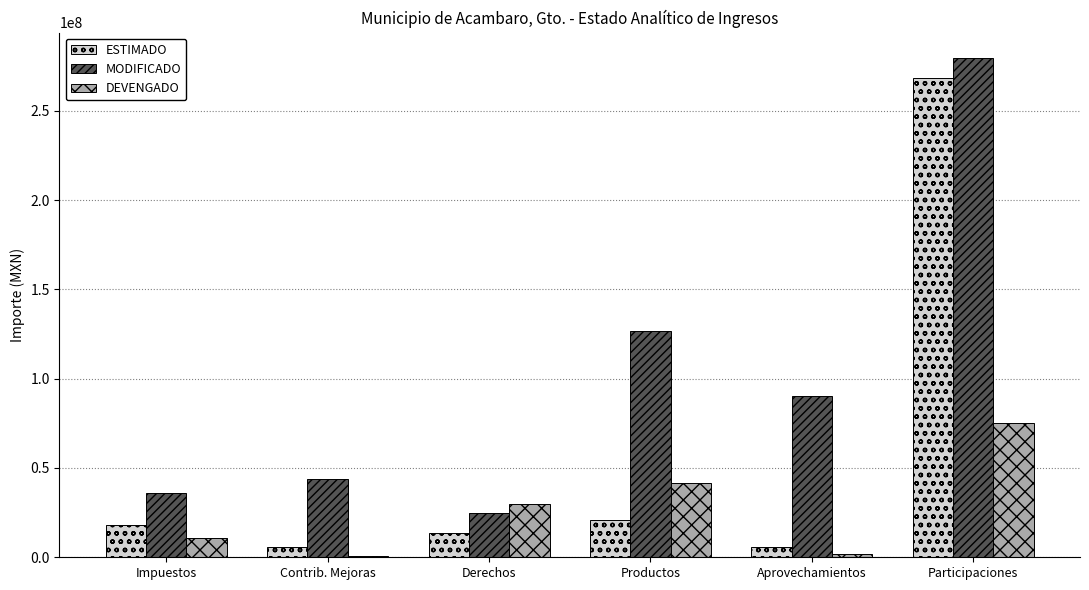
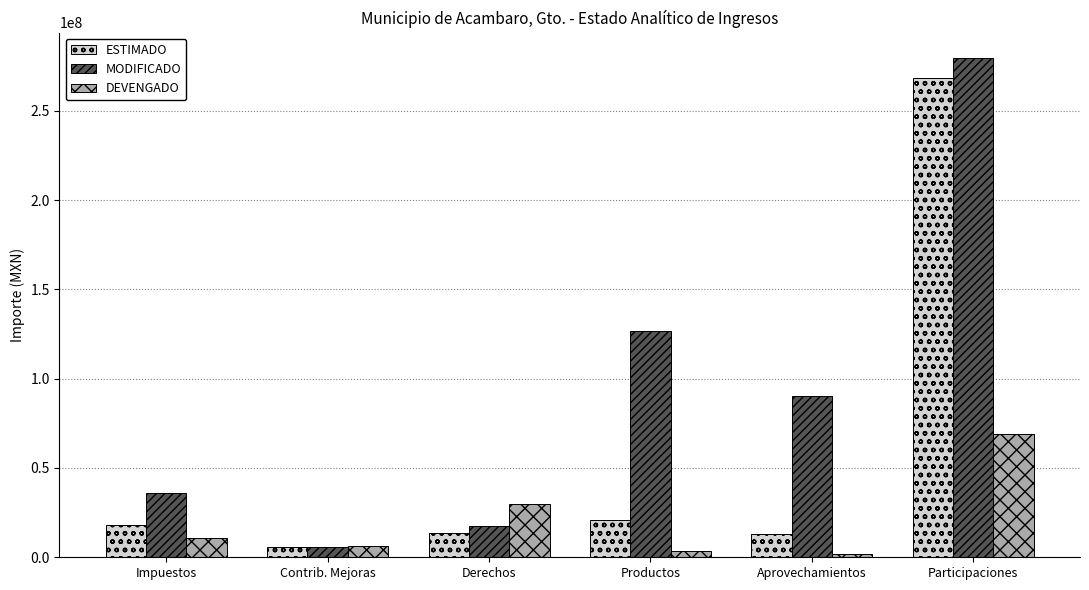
MODIFICADO, Contrib. Mejoras: 44000000 -> 6000000
DEVENGADO, Contrib. Mejoras: 1000000 -> 7000000
MODIFICADO, Derechos: 25000000 -> 17000000
DEVENGADO, Productos: 42000000 -> 4000000
ESTIMADO, Aprovechamientos: 6000000 -> 13000000
DEVENGADO, Participaciones: 75000000 -> 69000000
